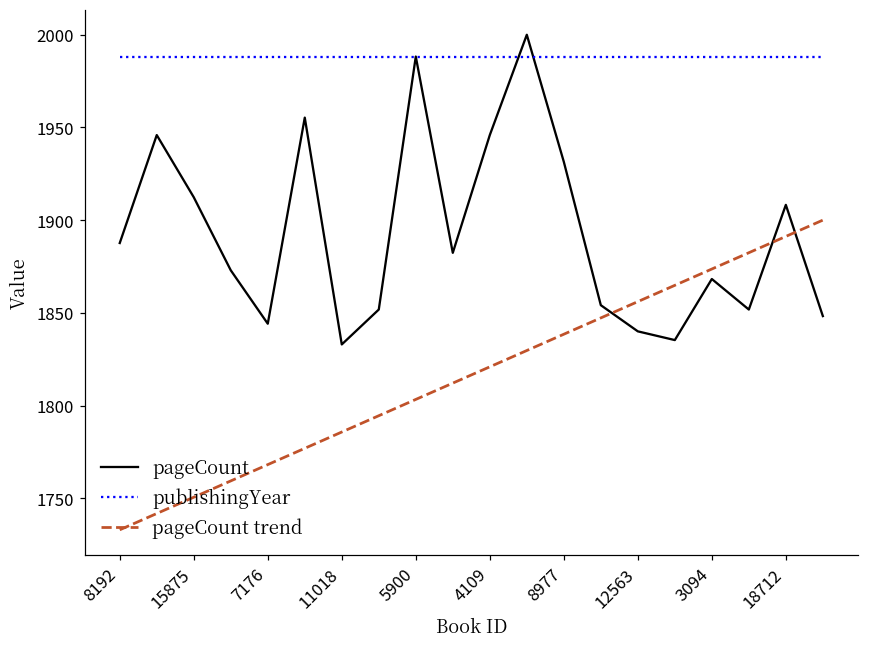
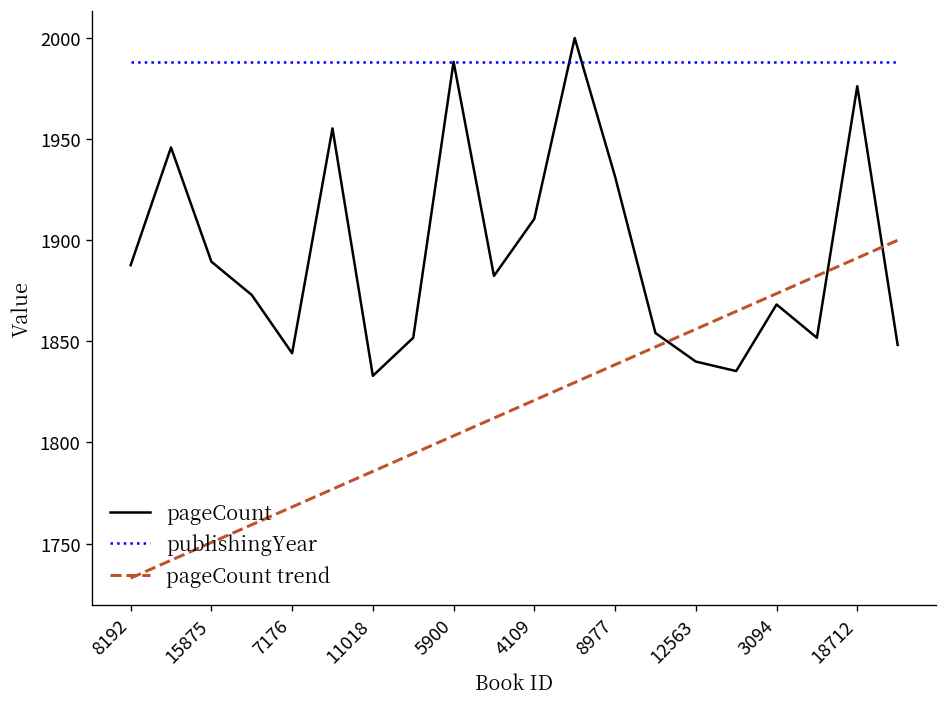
pageCount, 15875: 1912 -> 1889
pageCount, 4109: 1946 -> 1911
pageCount, 18712: 1908 -> 1976
